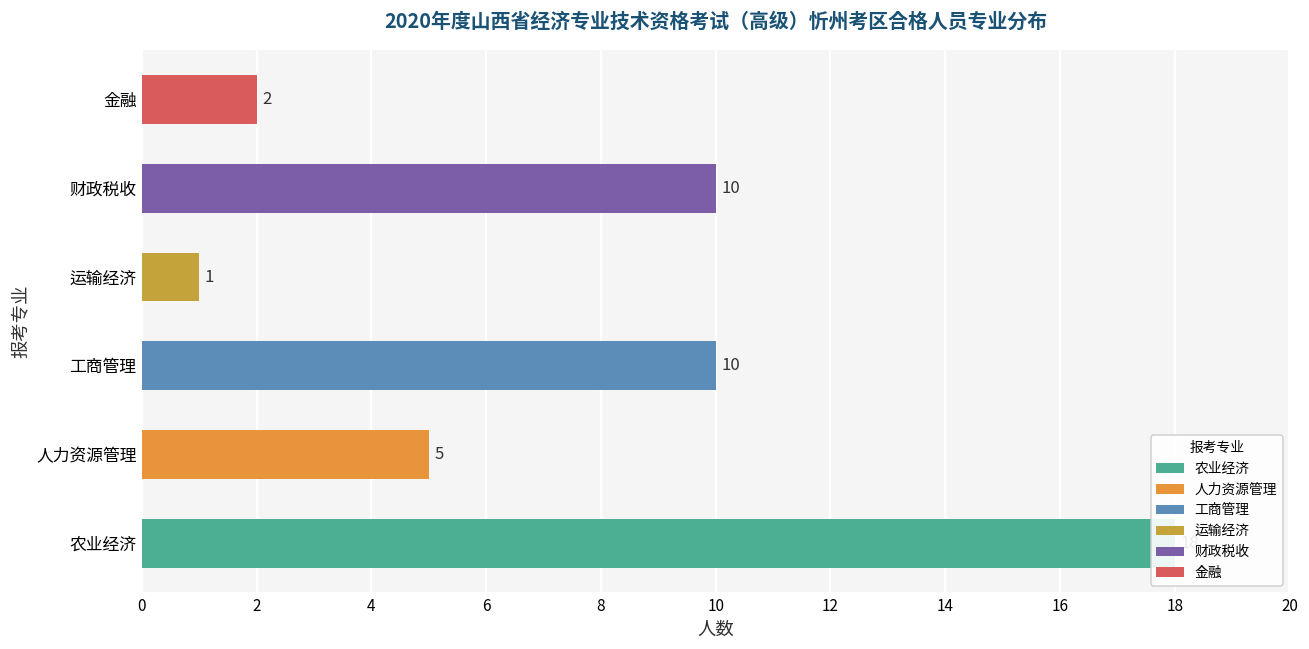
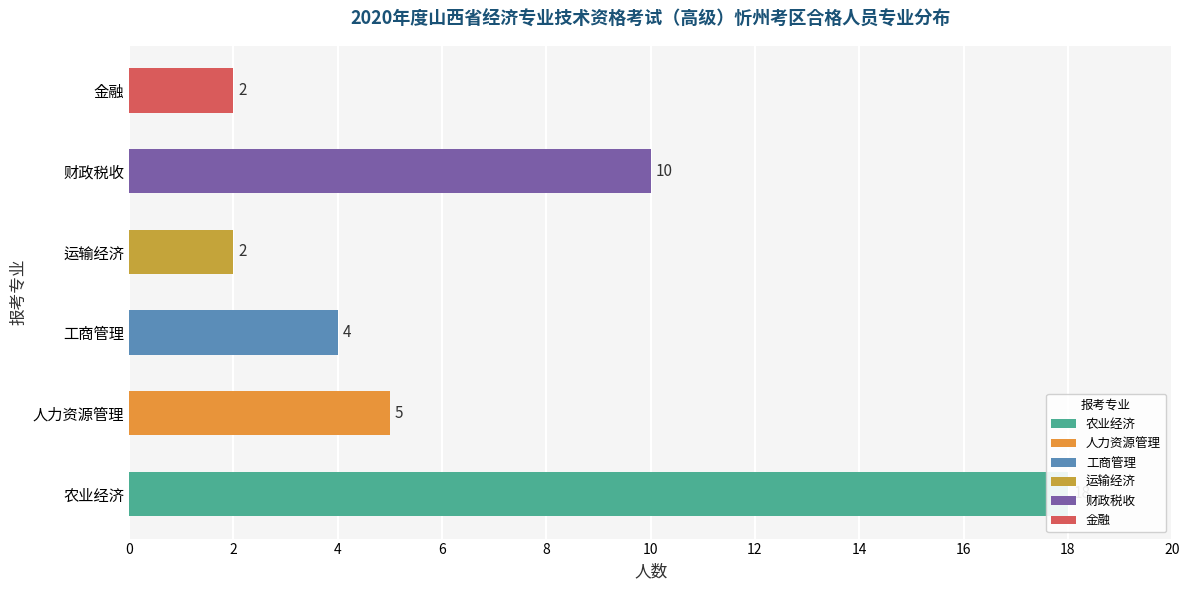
运输经济: 1 -> 2
工商管理: 10 -> 4
